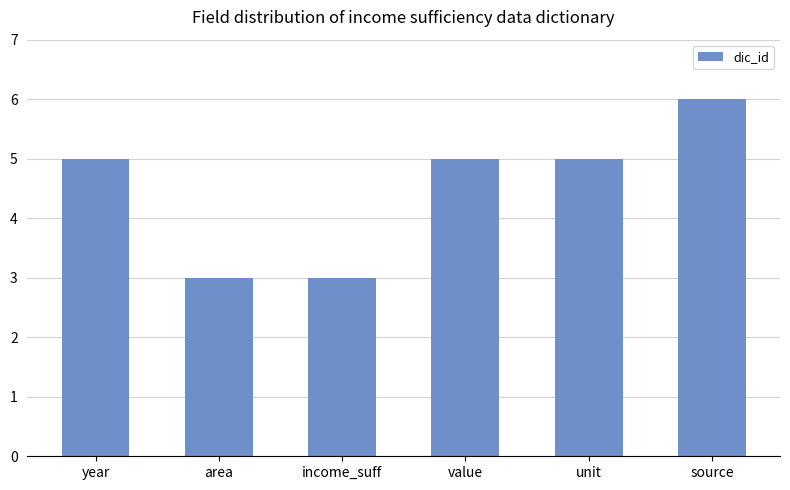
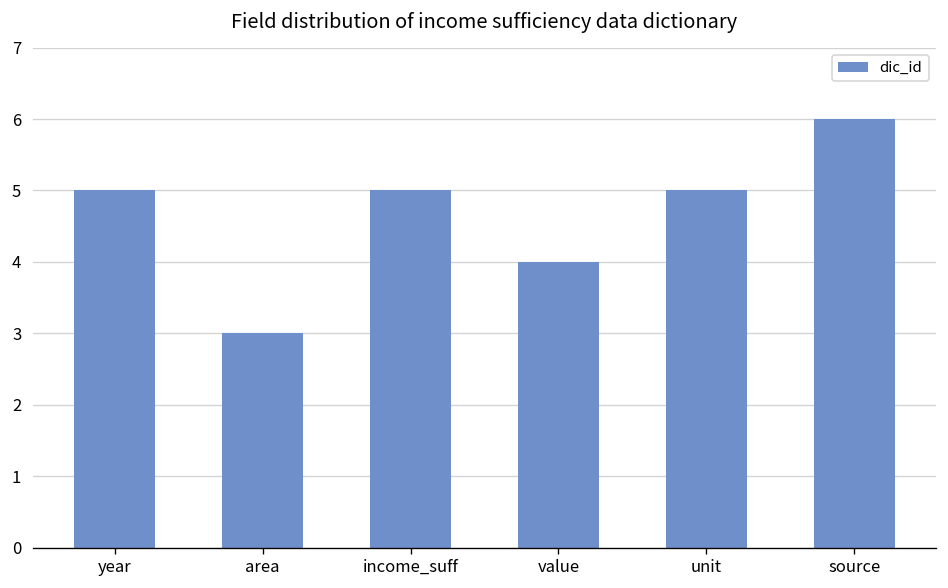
income_suff: 3 -> 5
value: 5 -> 4
